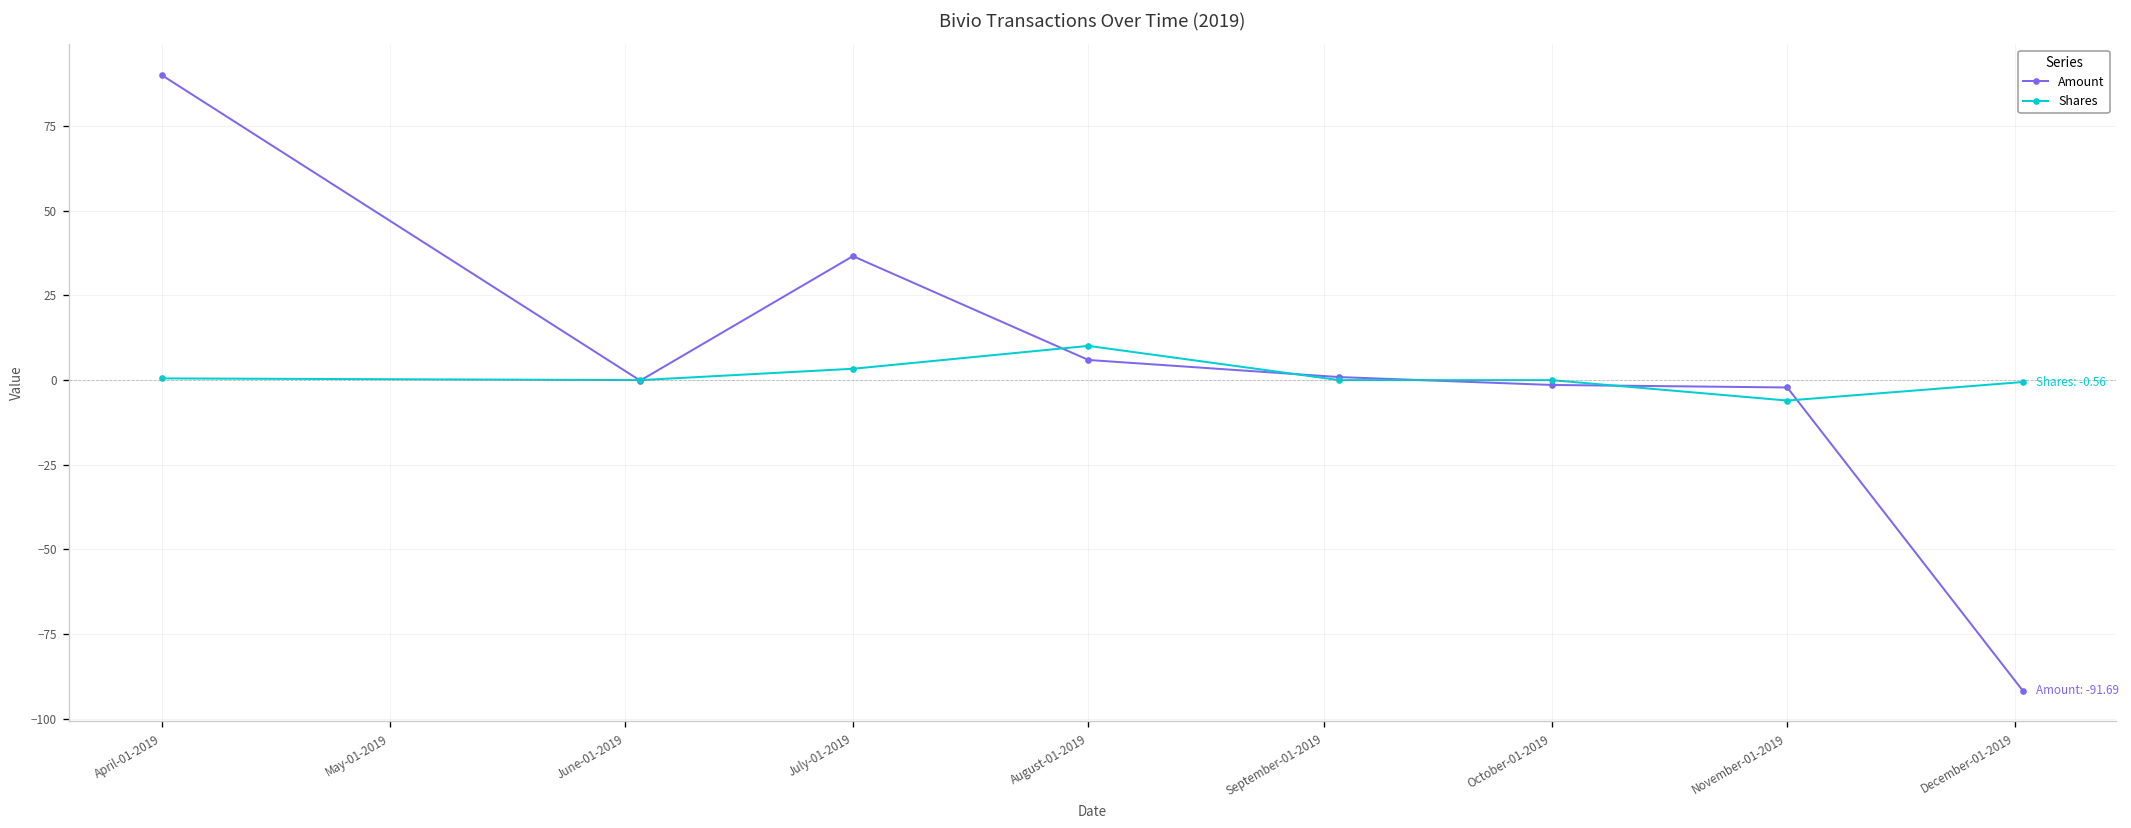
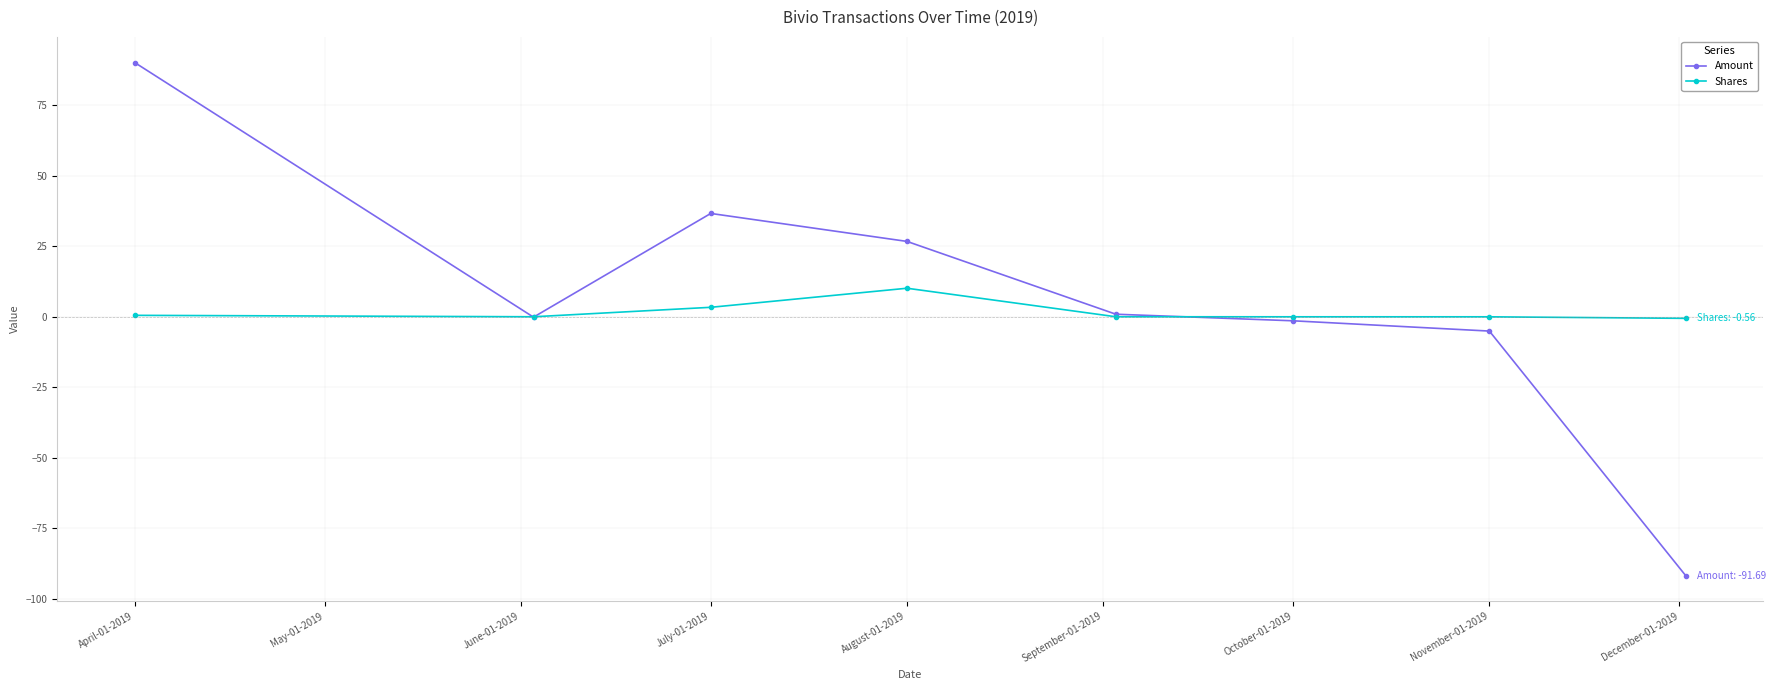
Amount, August-01-2019: 6 -> 27
Amount, November-01-2019: -2 -> -5
Shares, November-01-2019: -6 -> 0
